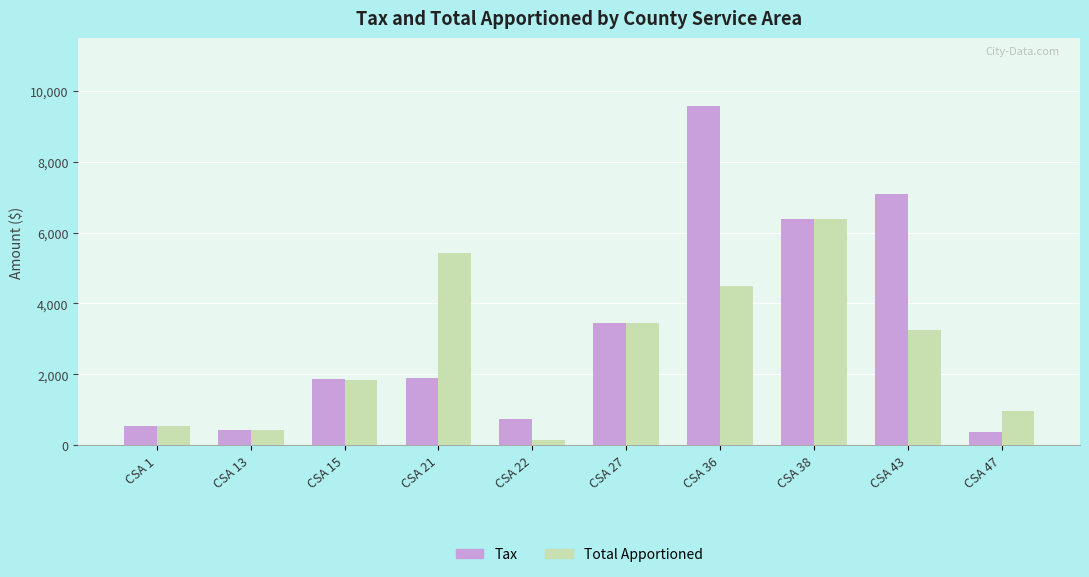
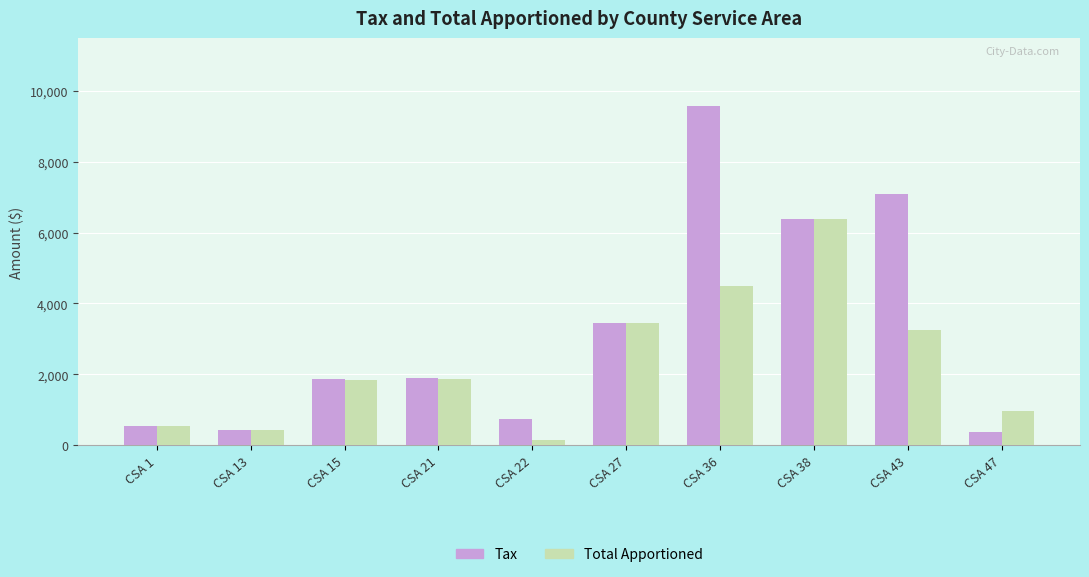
Total Apportioned, CSA 21: 5,400 -> 1,900
